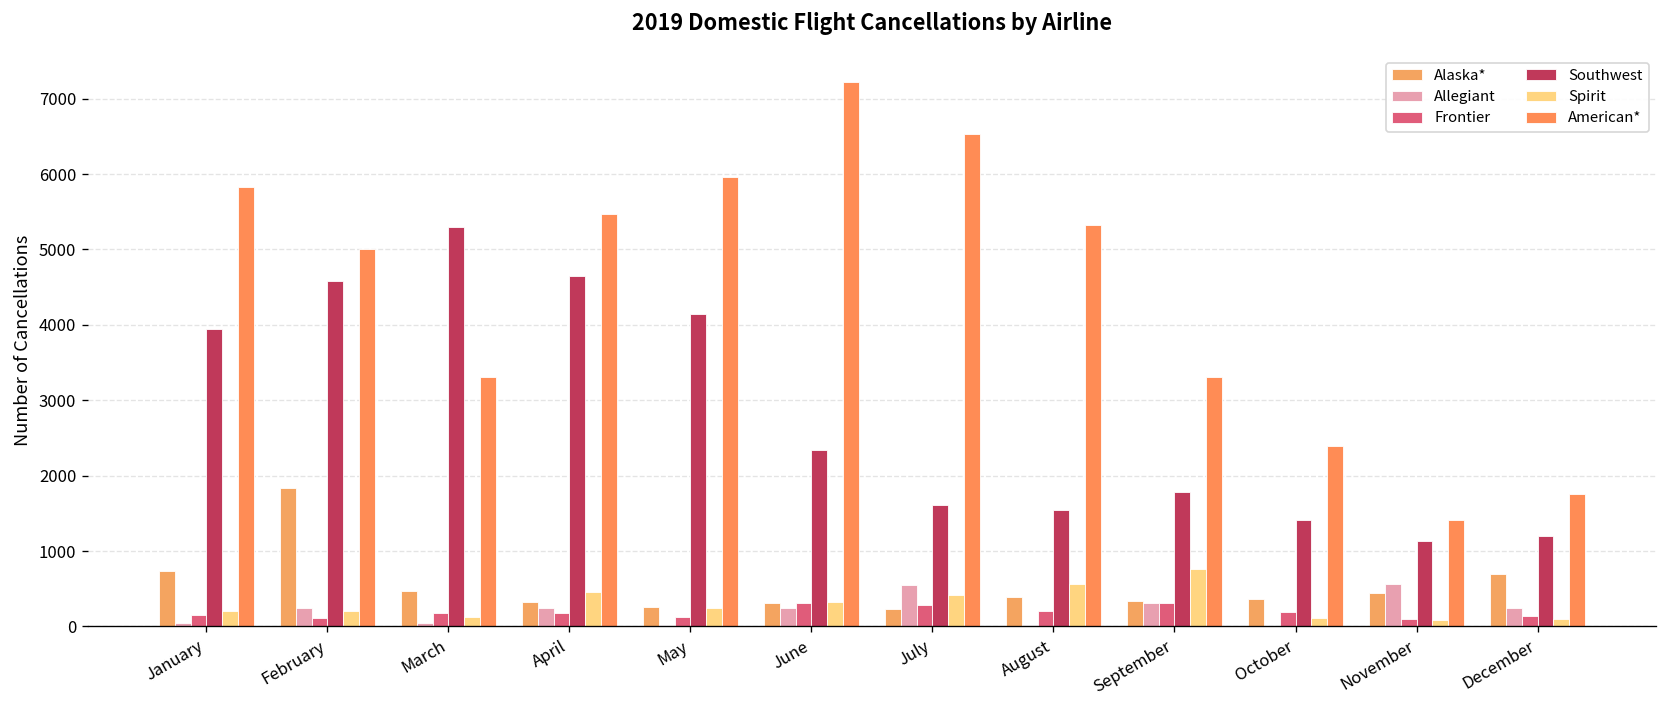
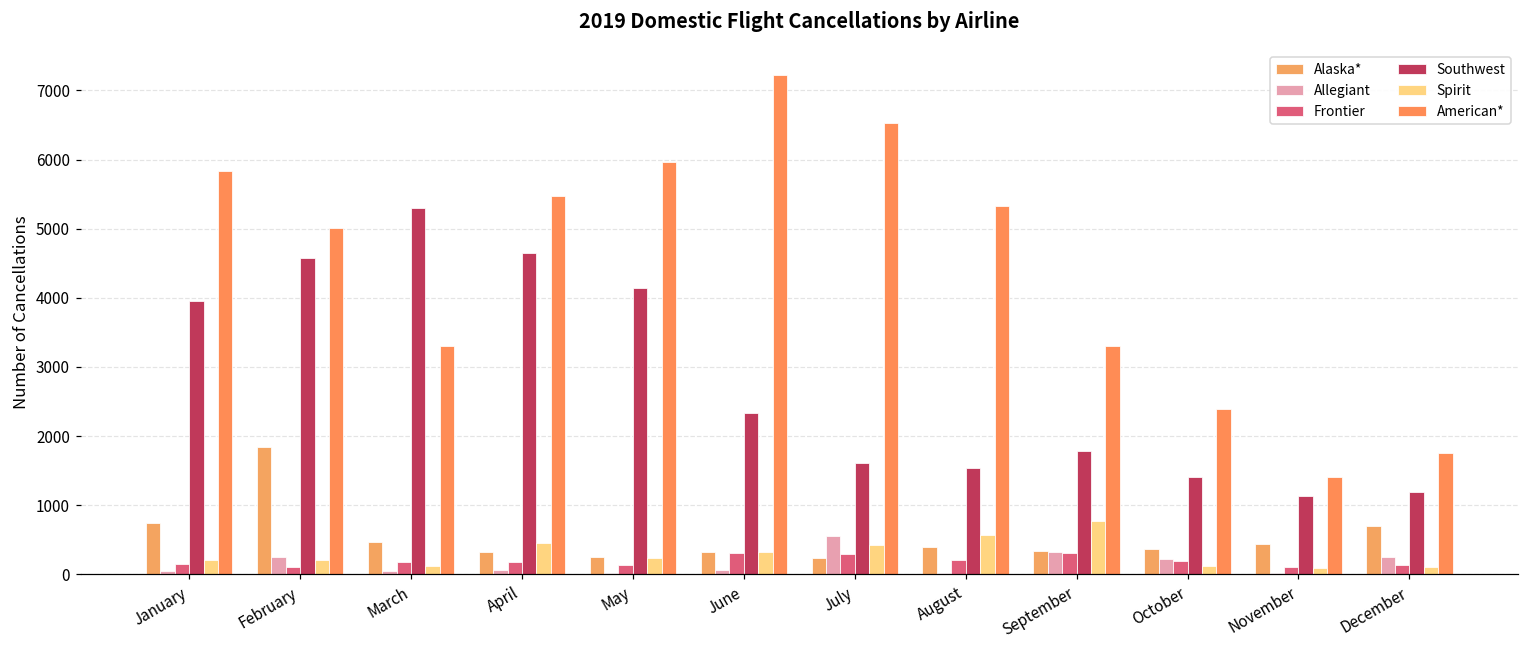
Allegiant, April: 200 -> 100
Allegiant, June: 200 -> 100
Allegiant, October: 0 -> 200
Allegiant, November: 600 -> 0
